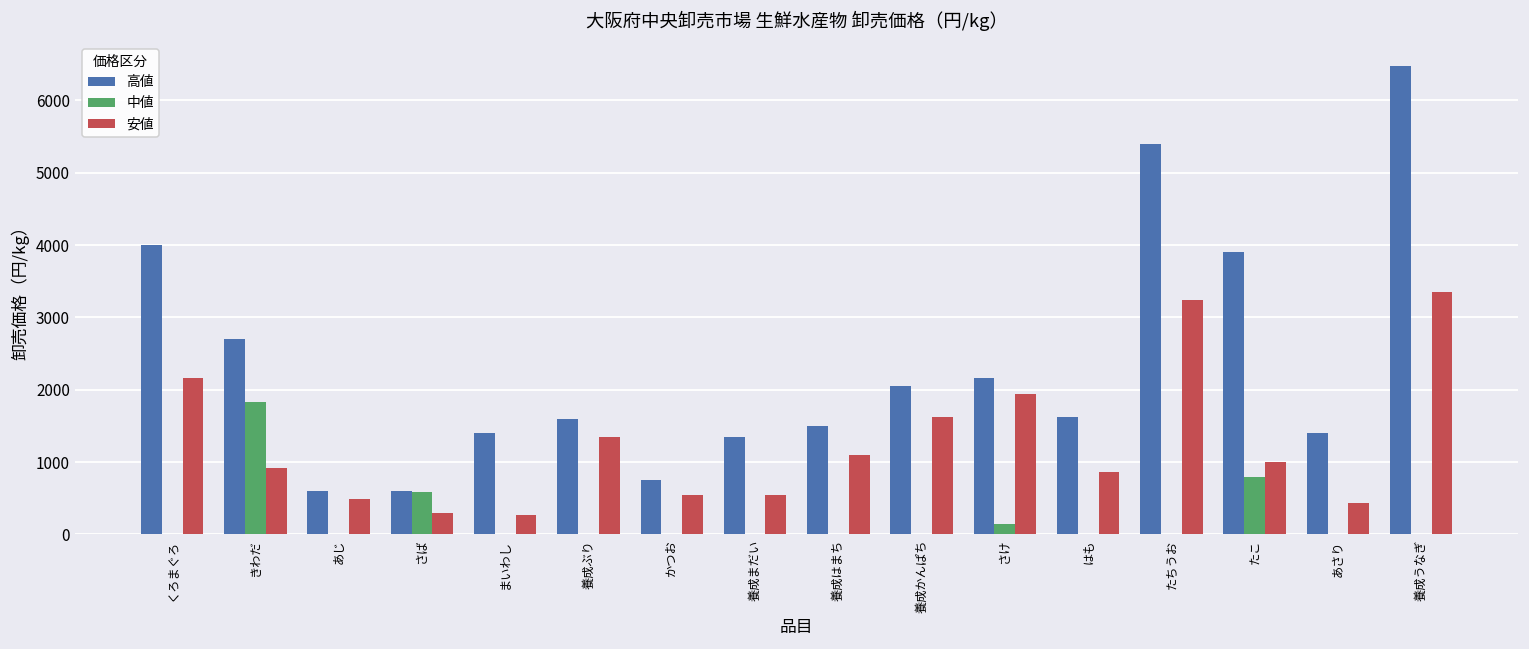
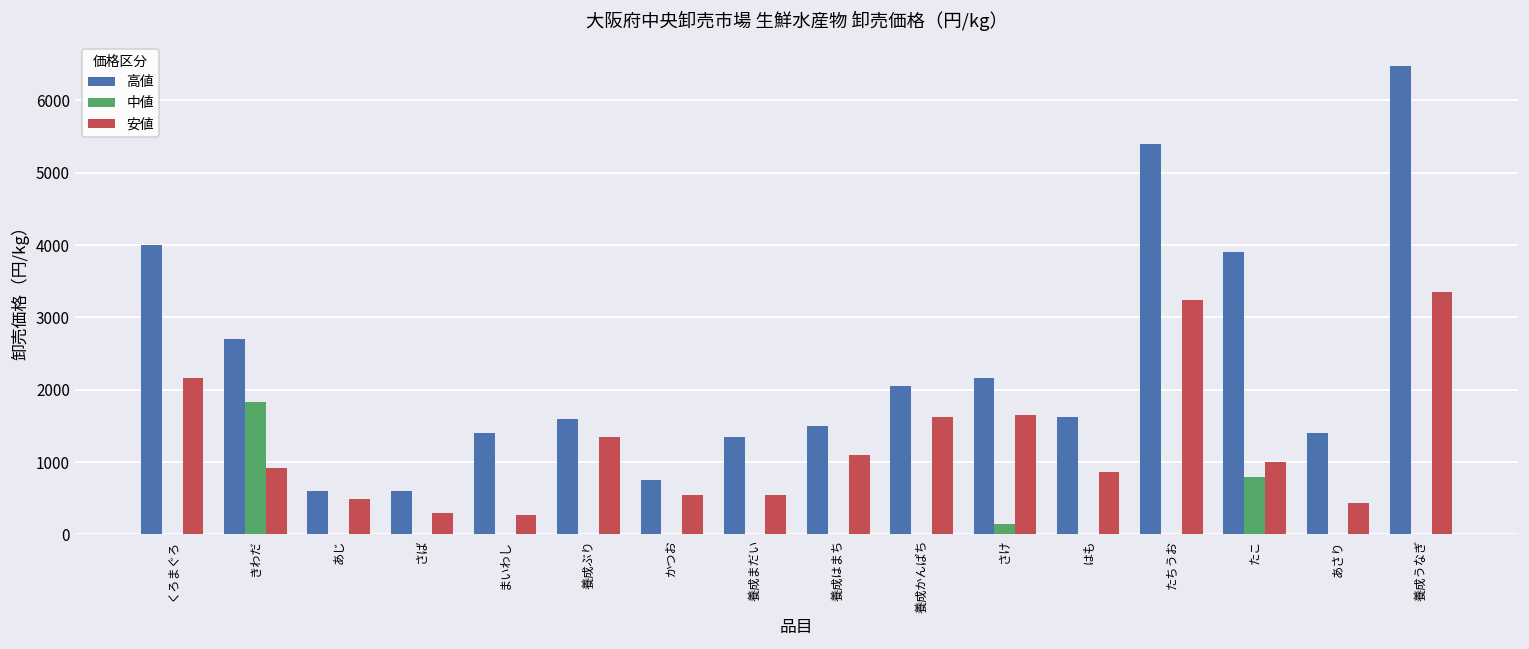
中値, さば: 600 -> 0
安値, さけ: 1900 -> 1700
